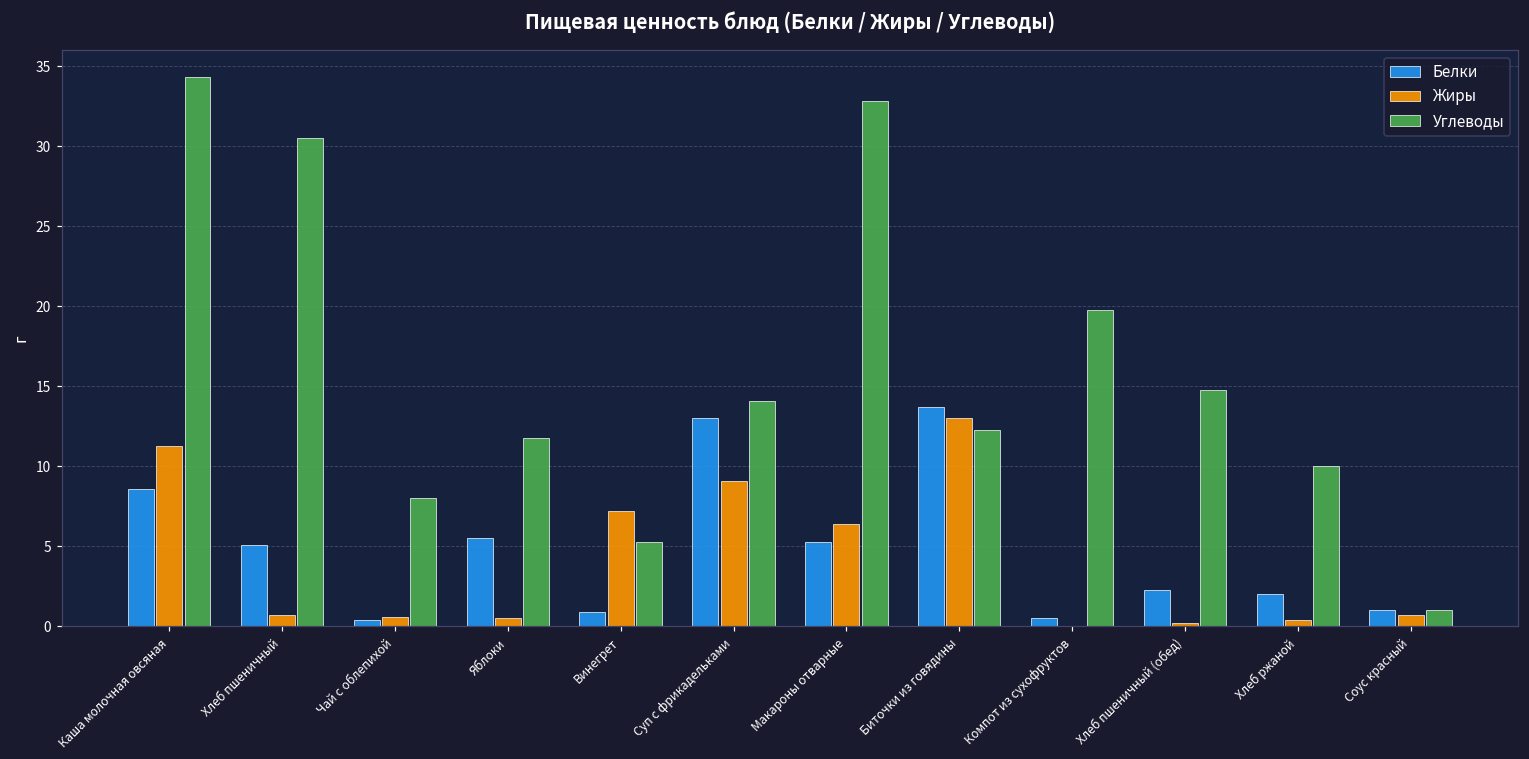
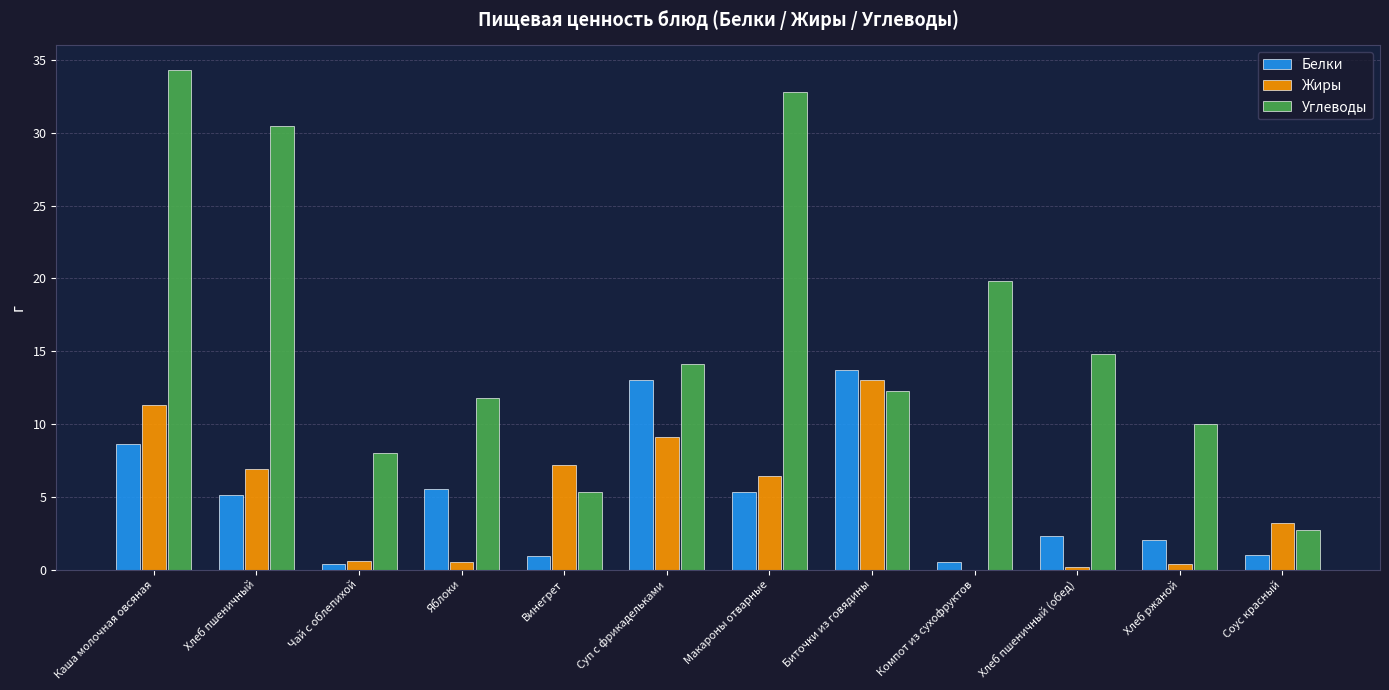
Жиры, Хлеб пшеничный: 0.7 -> 6.9
Жиры, Соус красный: 0.7 -> 3.2
Углеводы, Соус красный: 1.0 -> 2.7
